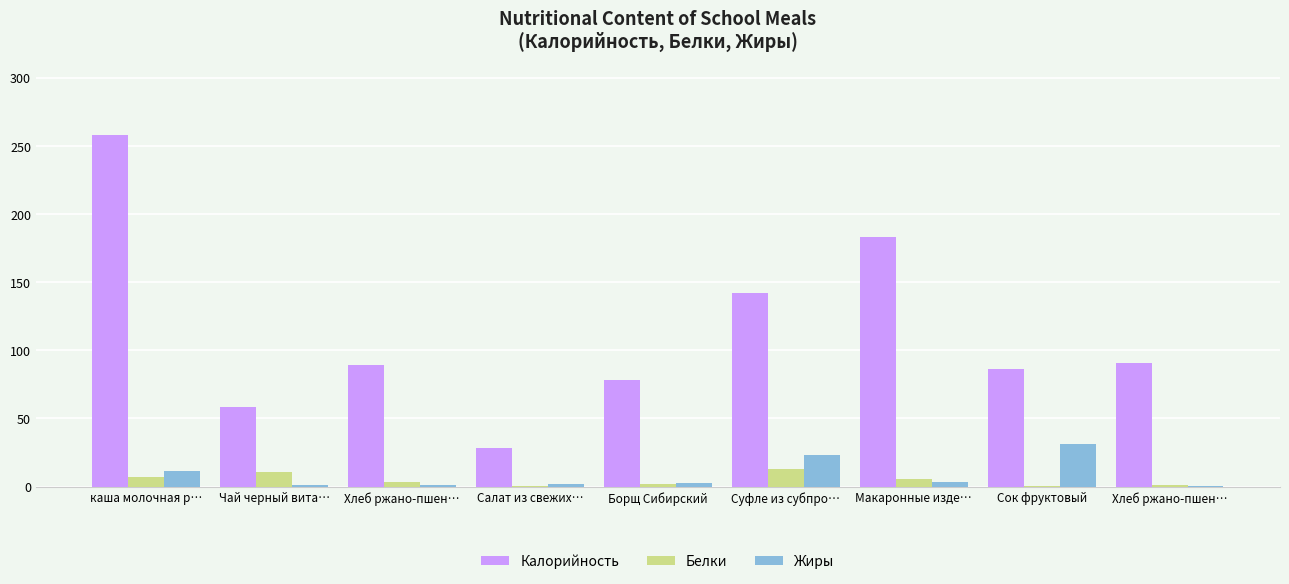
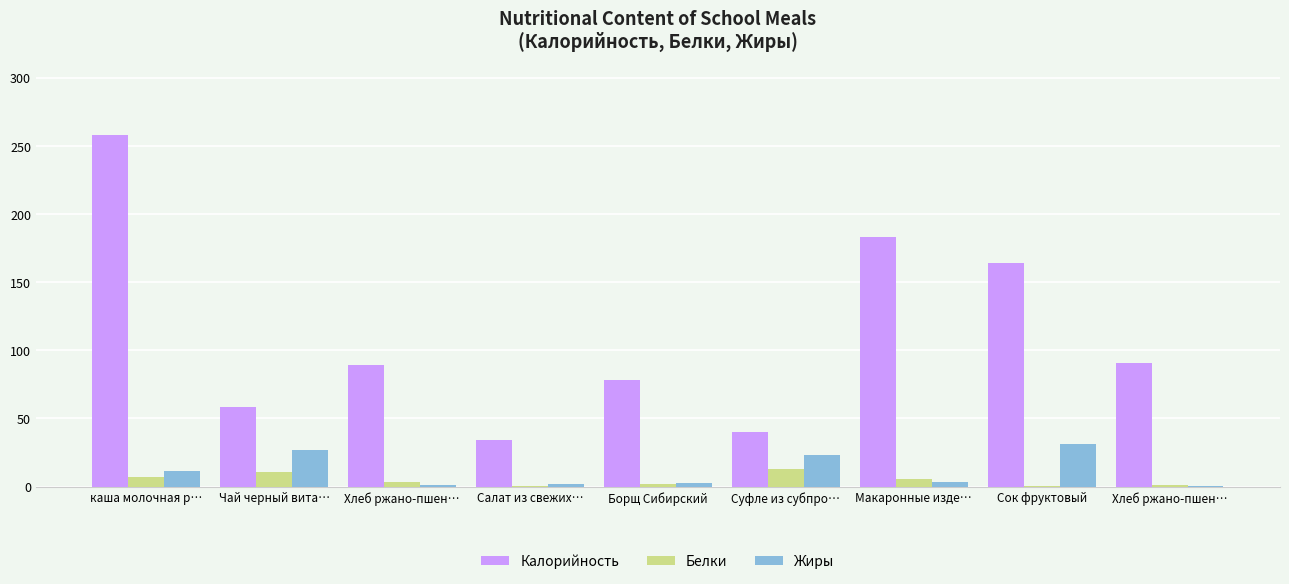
Жиры, Чай черный вита…: 1 -> 27
Калорийность, Салат из свежих…: 28 -> 34
Калорийность, Суфле из субпро…: 142 -> 40
Калорийность, Сок фруктовый: 86 -> 164
